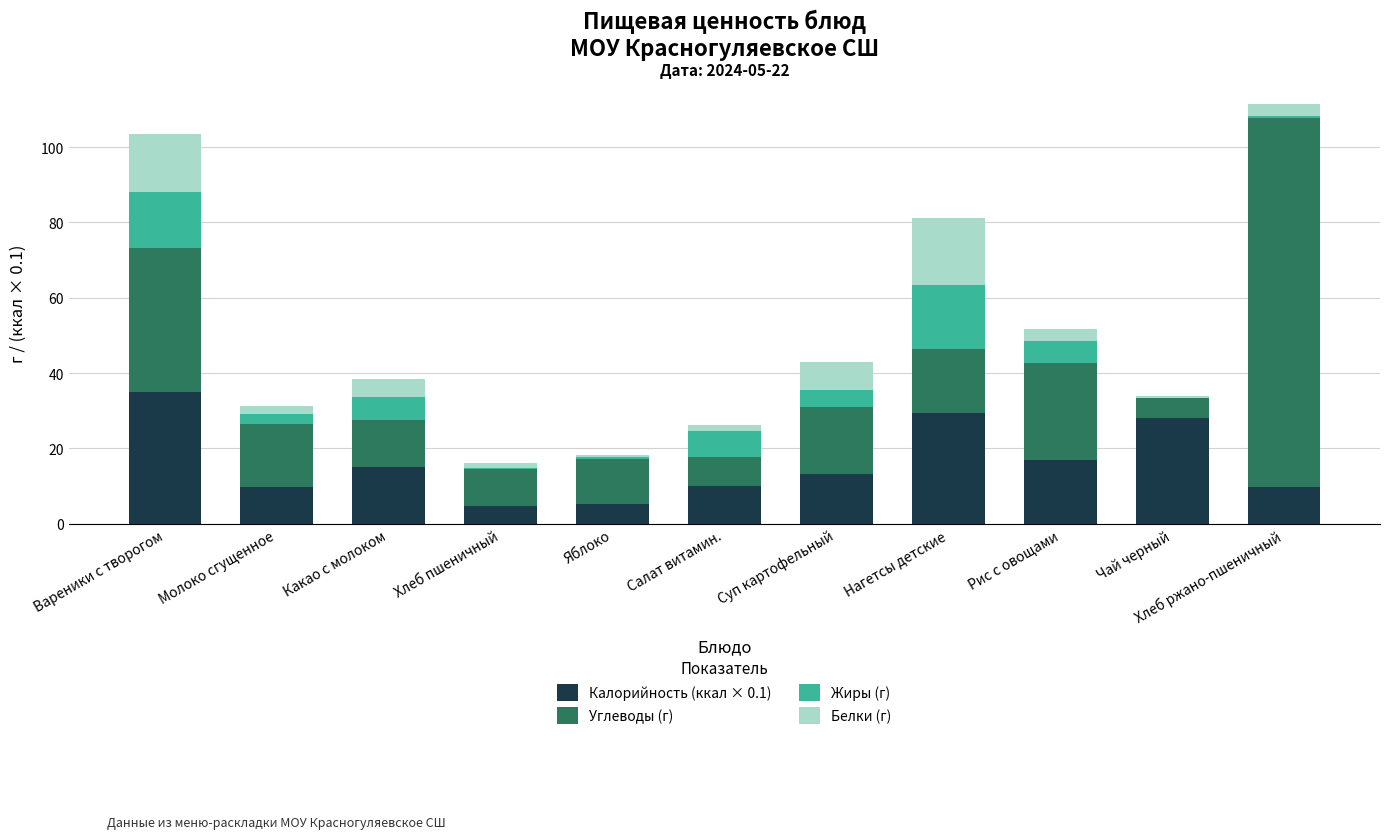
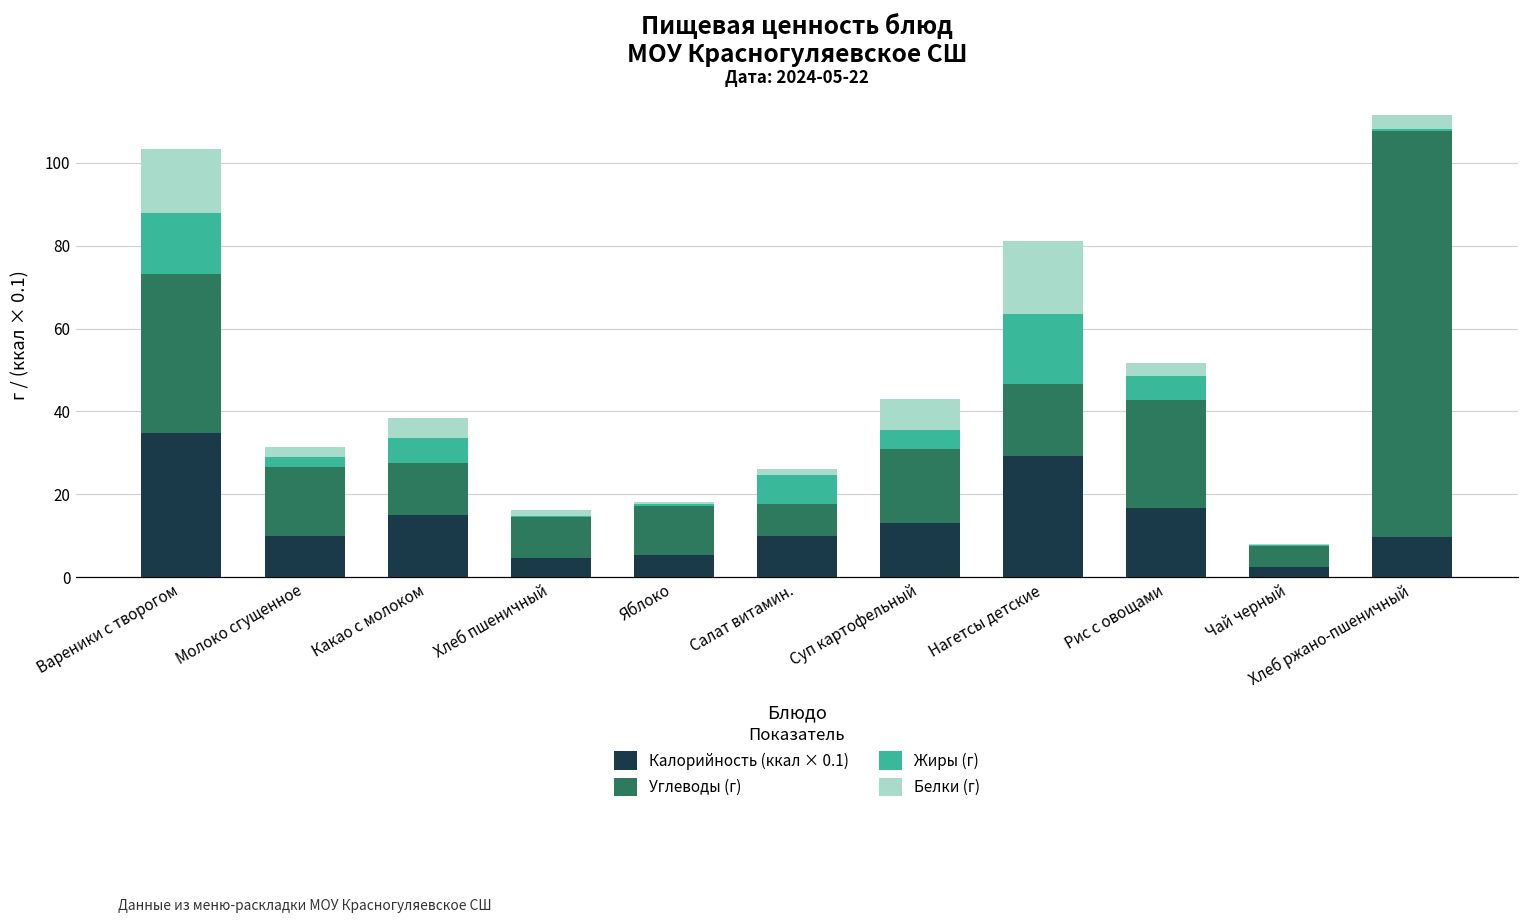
Калорийность (ккал × 0.1), Чай черный: 28 -> 2
